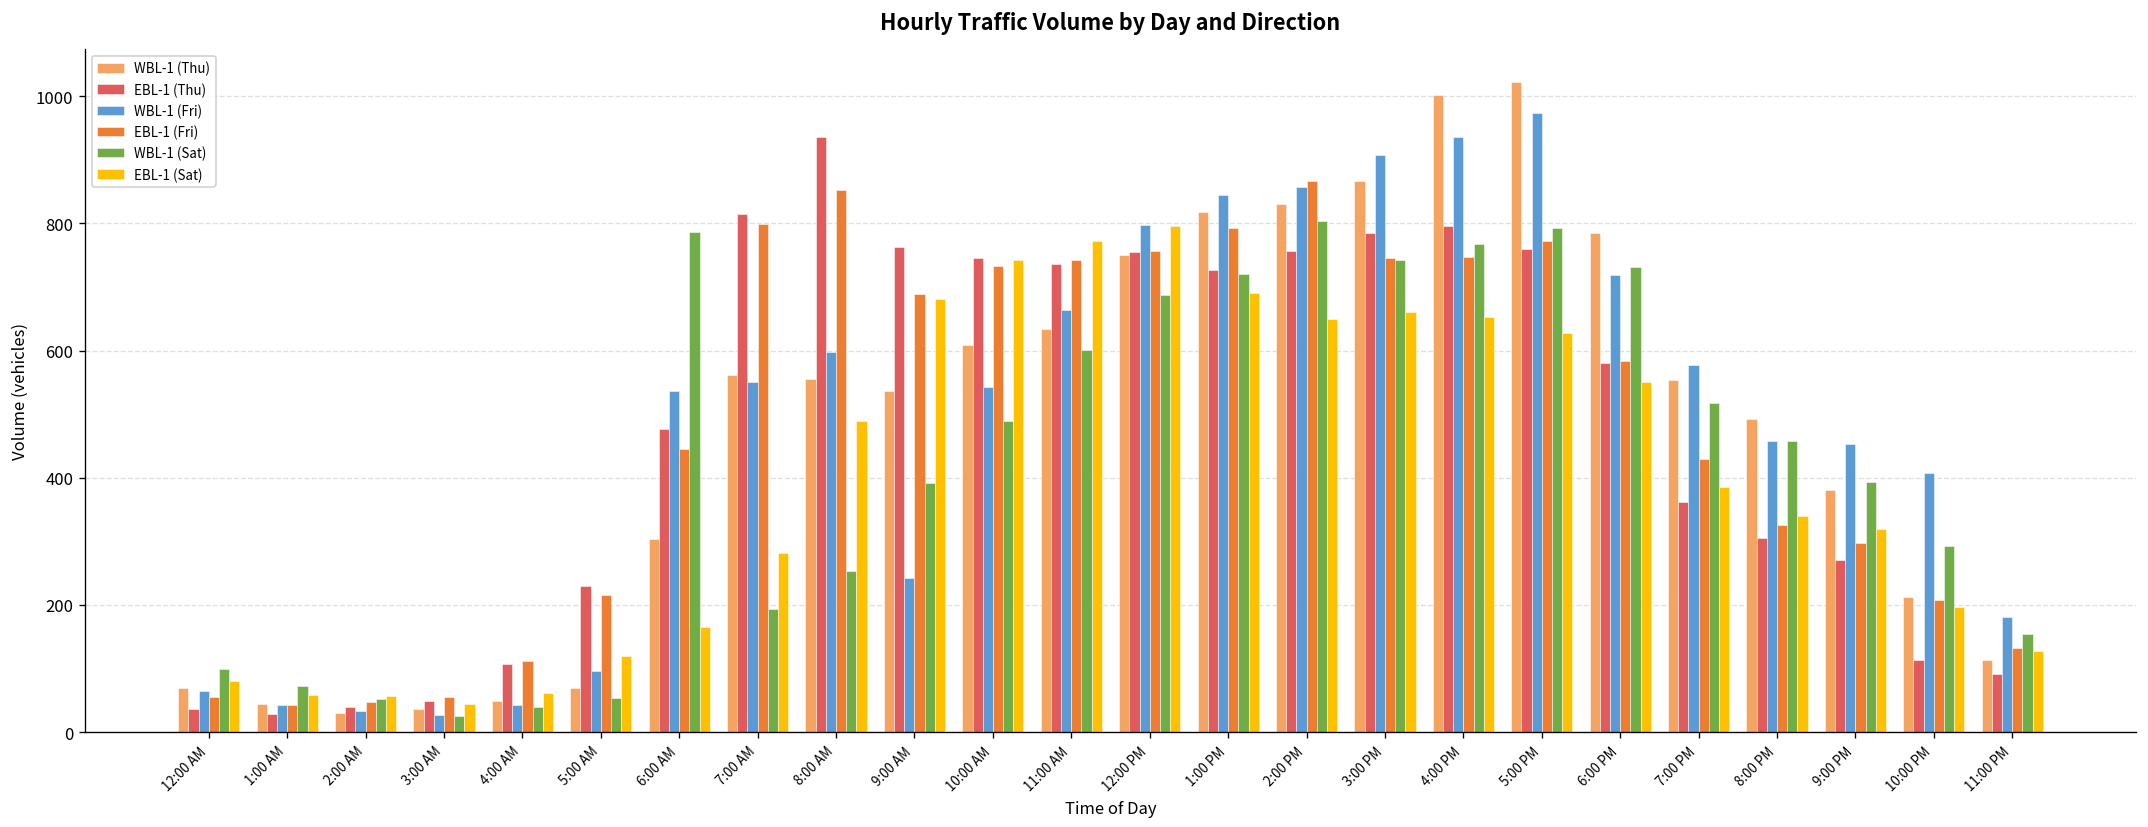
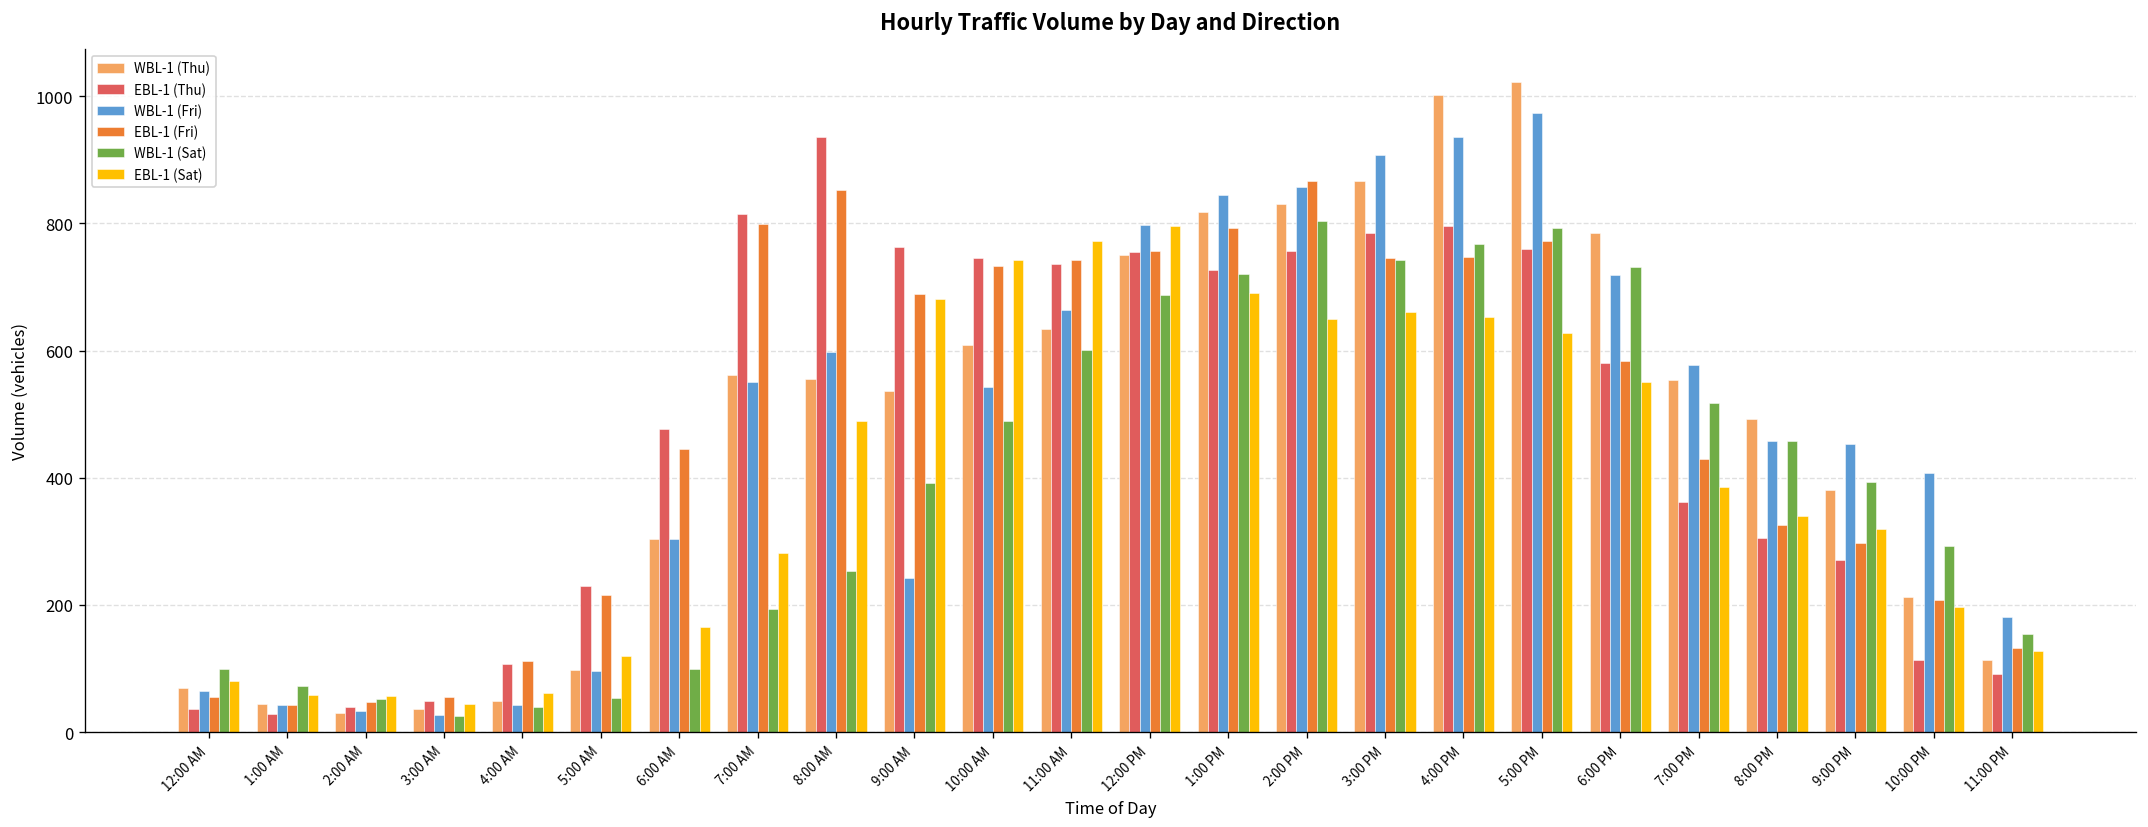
WBL-1 (Thu), 5:00 AM: 70 -> 100
WBL-1 (Fri), 6:00 AM: 540 -> 300
WBL-1 (Sat), 6:00 AM: 790 -> 100
